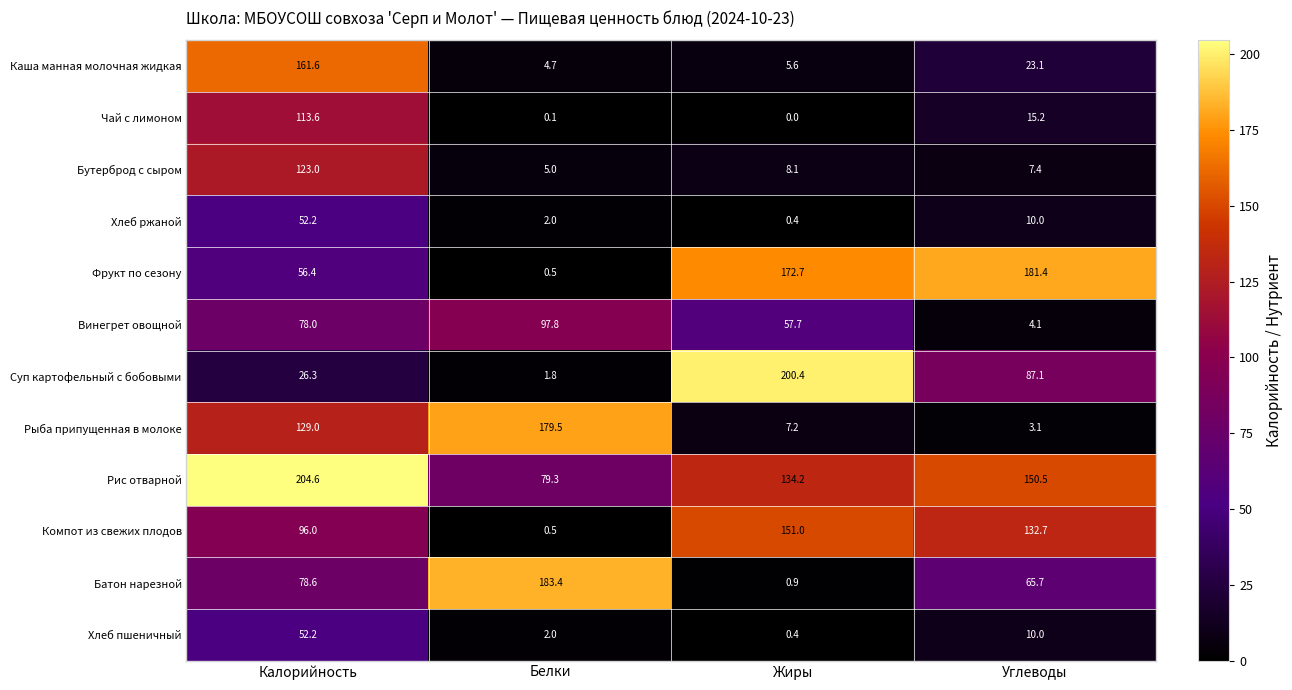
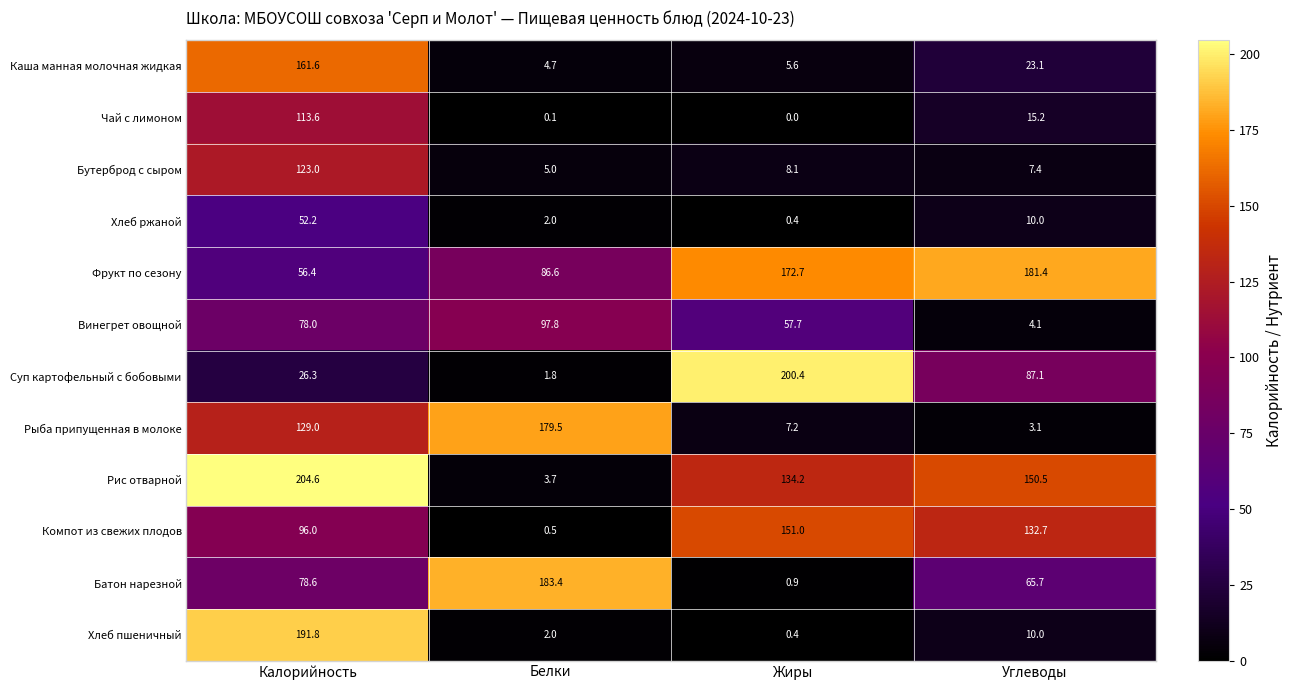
Фрукт по сезону, Белки: 0.5 -> 86.6
Рис отварной, Белки: 79.3 -> 3.7
Хлеб пшеничный, Калорийность: 52.2 -> 191.8
